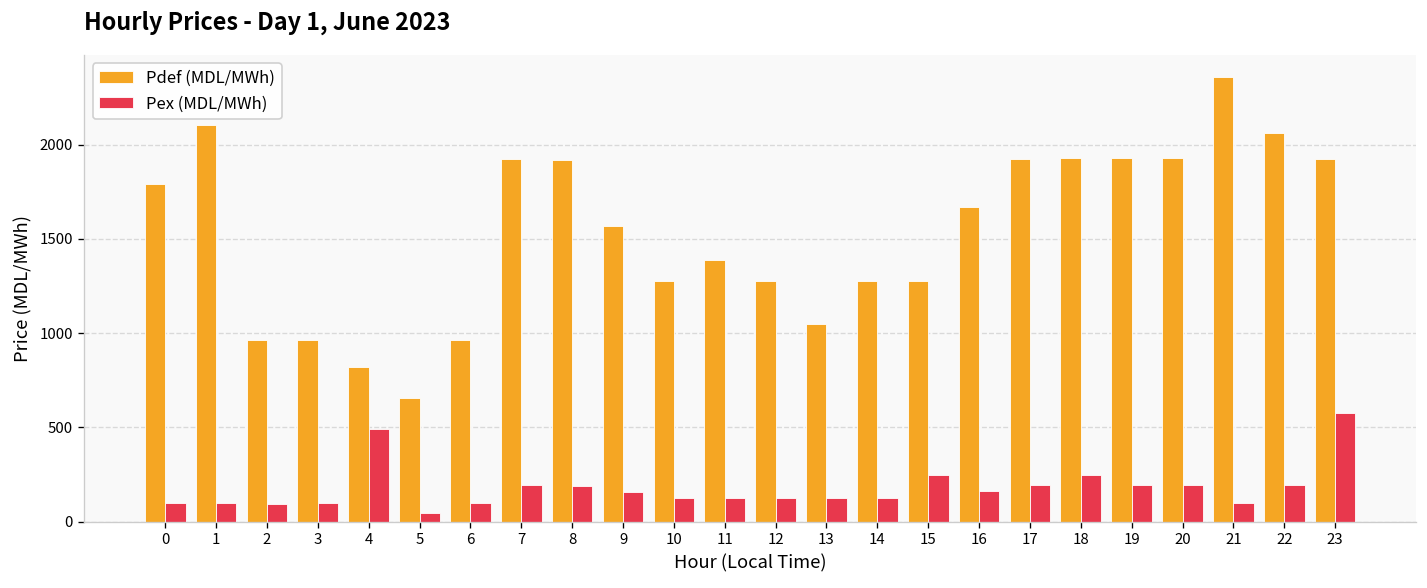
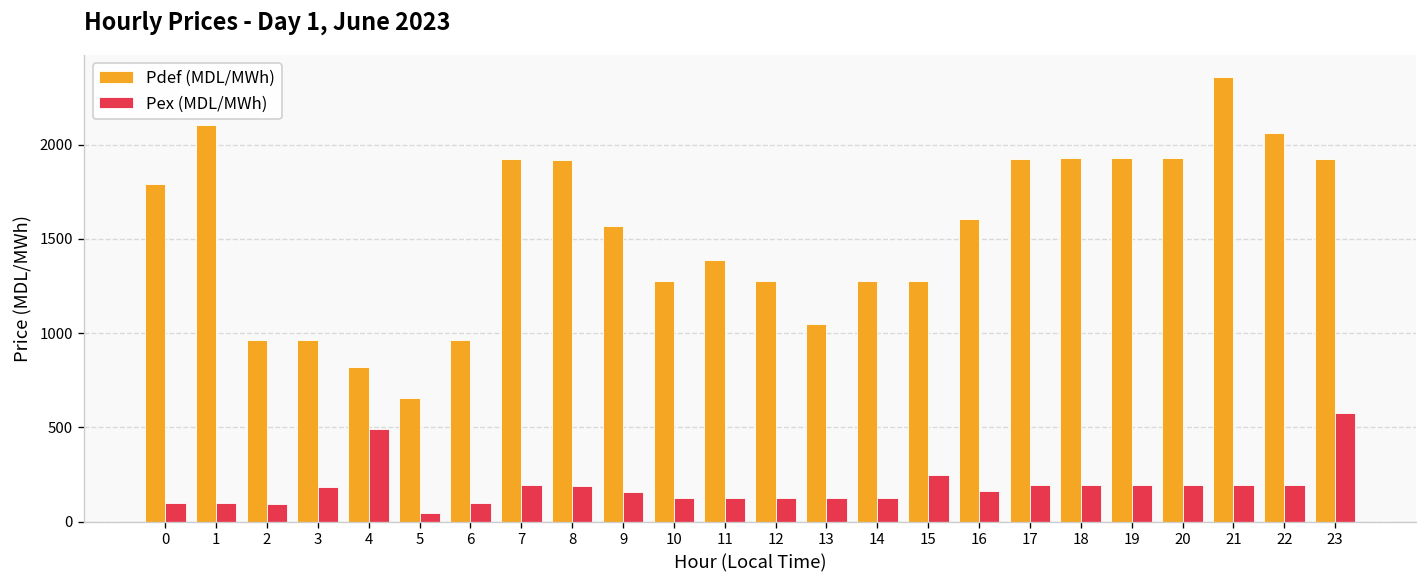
Pex (MDL/MWh), 3: 100 -> 190
Pdef (MDL/MWh), 16: 1670 -> 1600
Pex (MDL/MWh), 18: 250 -> 190
Pex (MDL/MWh), 21: 100 -> 190
